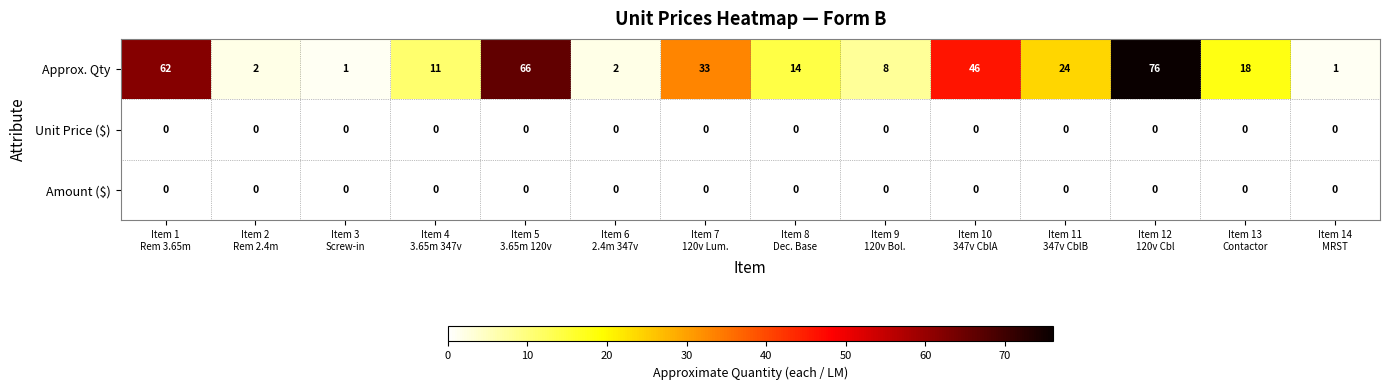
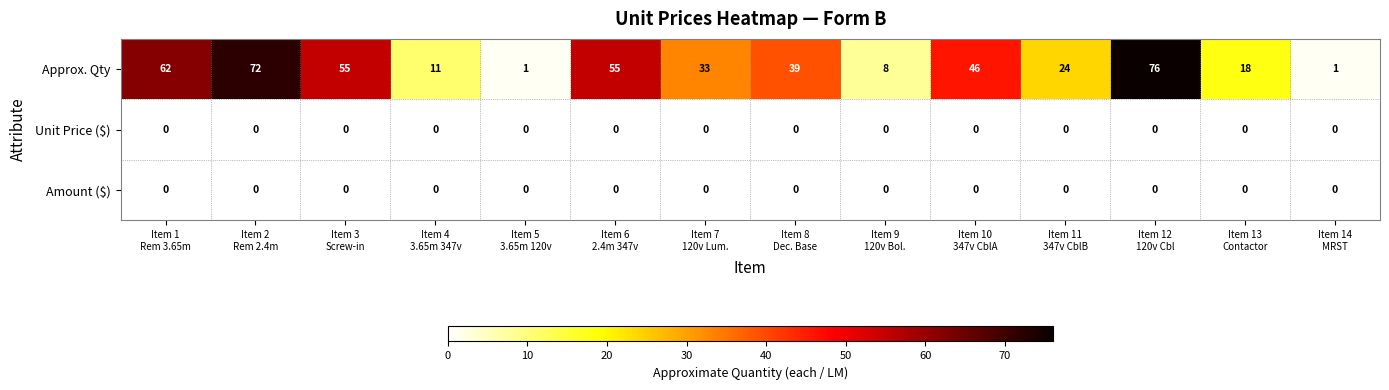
Approx. Qty, Item 2 Rem 2.4m: 2 -> 72
Approx. Qty, Item 3 Screw-in: 1 -> 55
Approx. Qty, Item 5 3.65m 120v: 66 -> 1
Approx. Qty, Item 6 2.4m 347v: 2 -> 55
Approx. Qty, Item 8 Dec. Base: 14 -> 39
